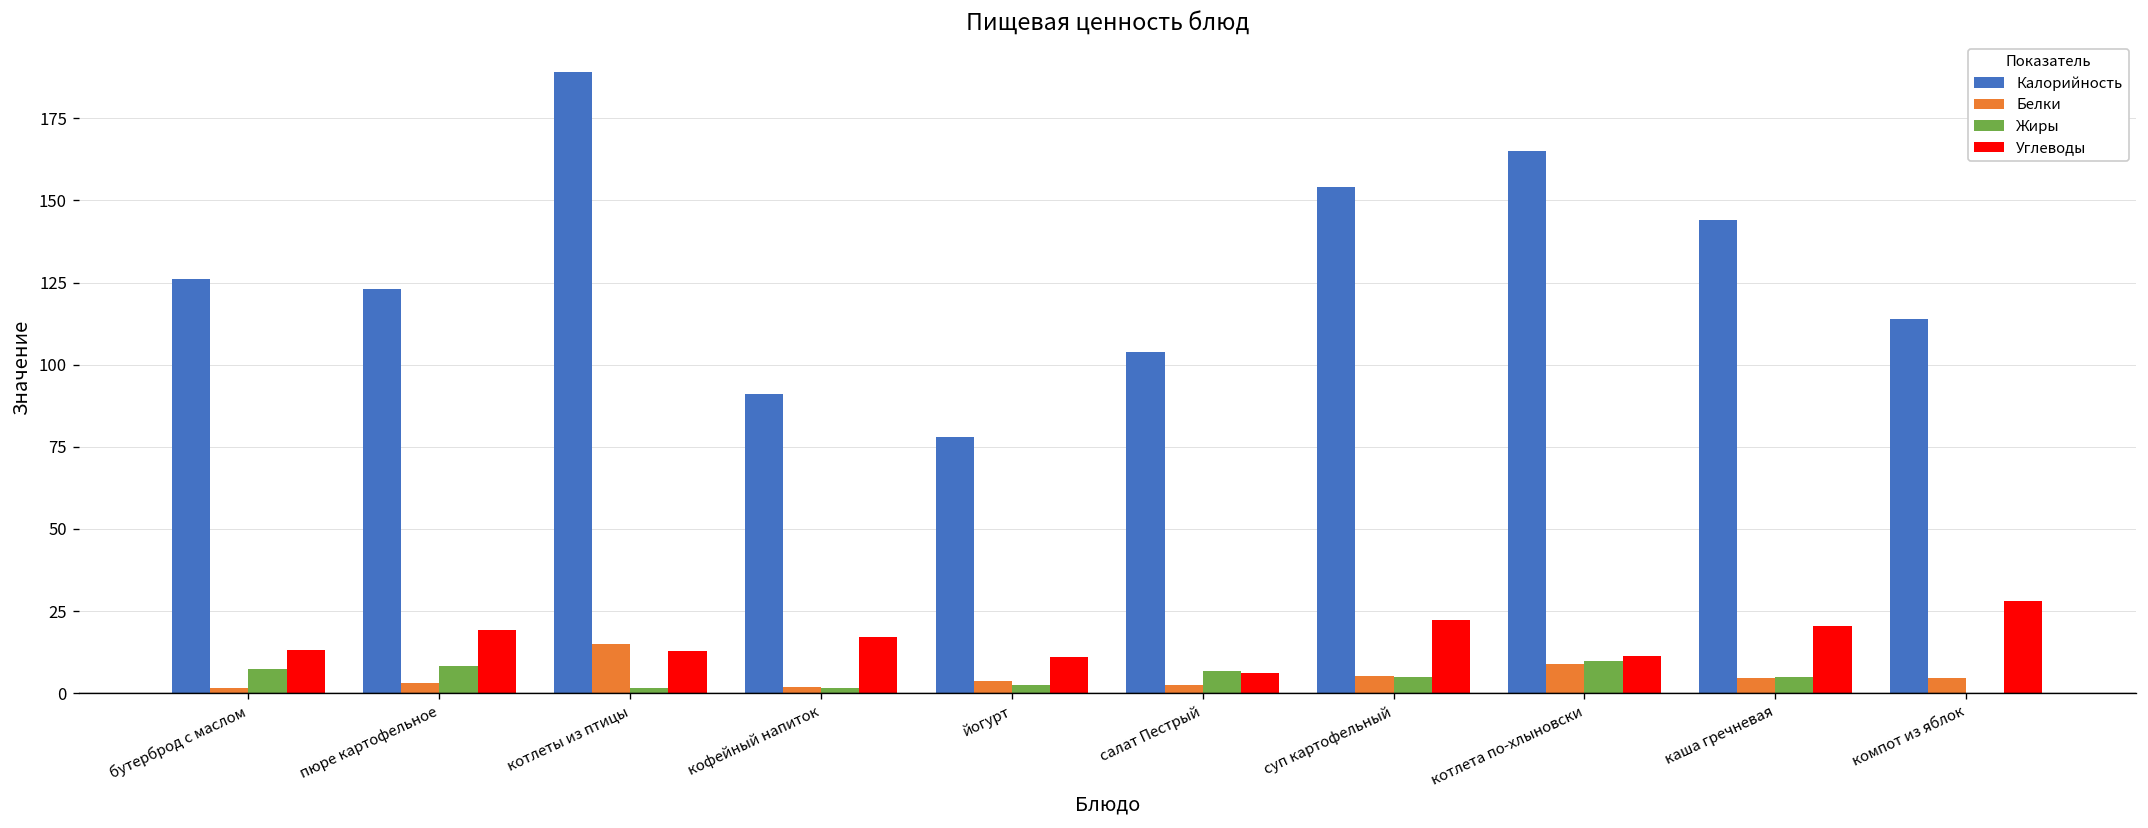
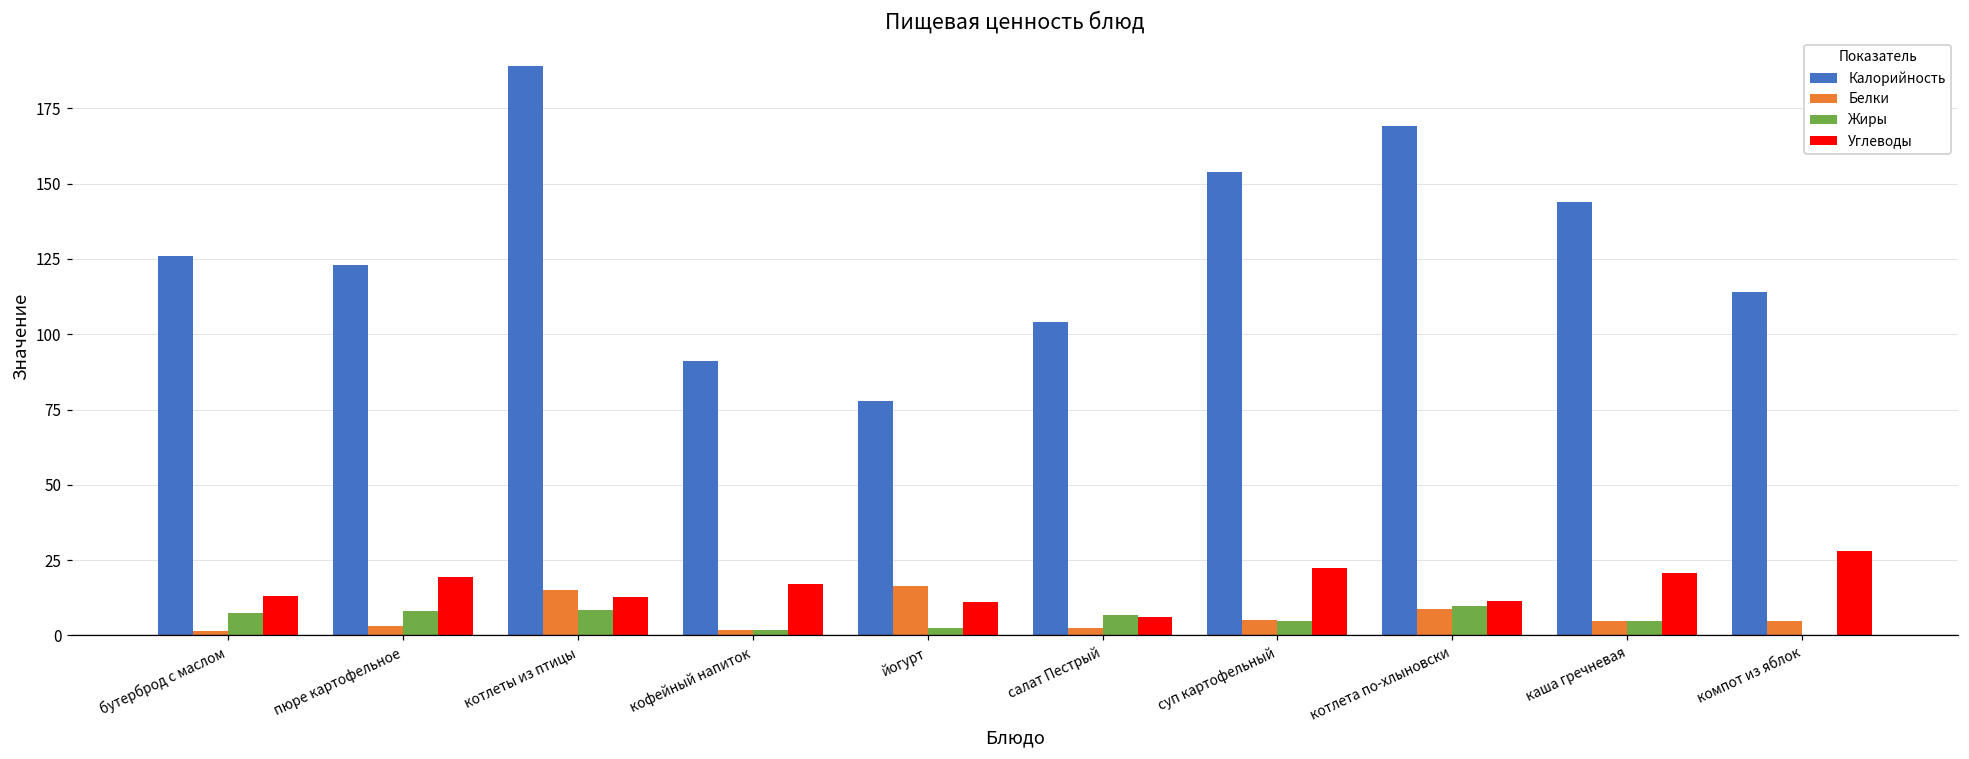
Жиры, котлеты из птицы: 2 -> 9
Белки, йогурт: 4 -> 16
Калорийность, котлета по-хлыновски: 165 -> 169
